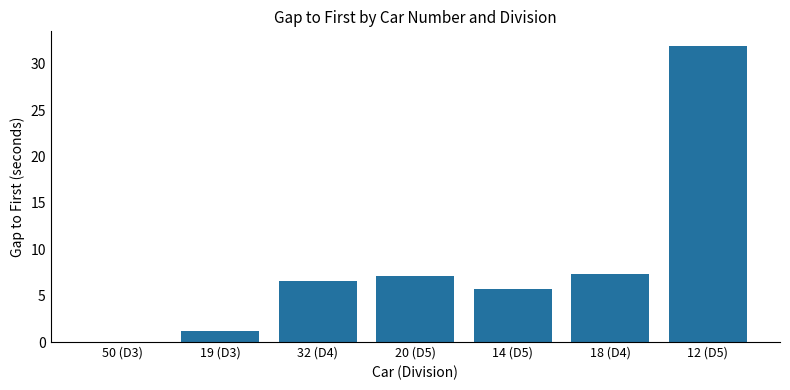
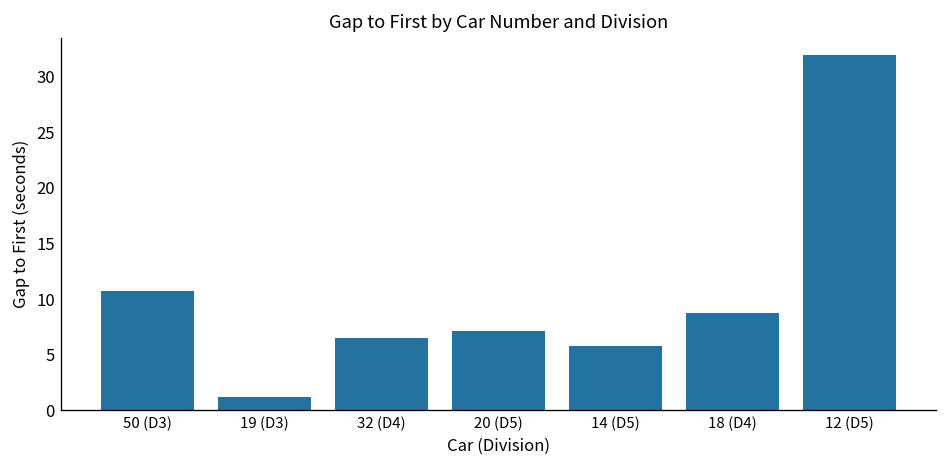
50 (D3): 0 -> 11
18 (D4): 7 -> 9
